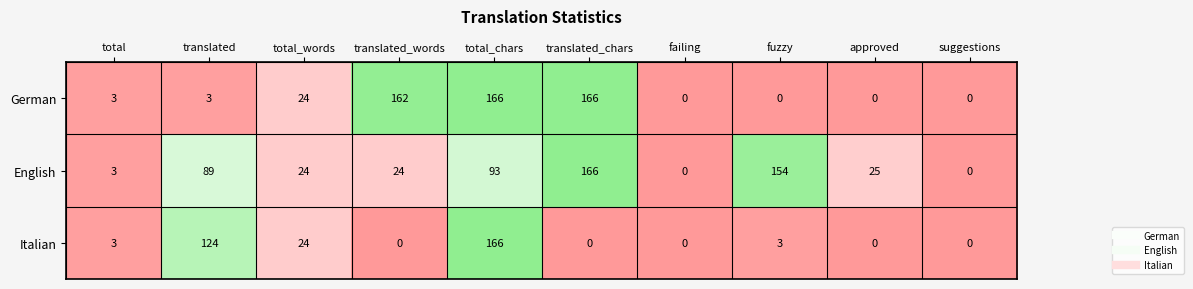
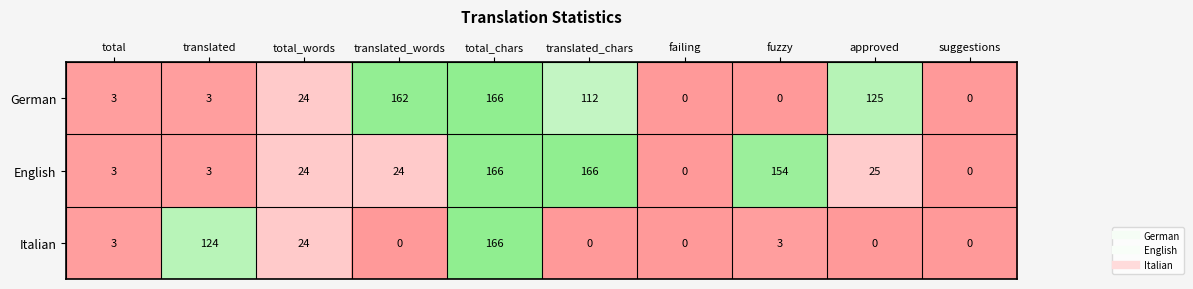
German, translated_chars: 166 -> 112
German, approved: 0 -> 125
English, translated: 89 -> 3
English, total_chars: 93 -> 166
